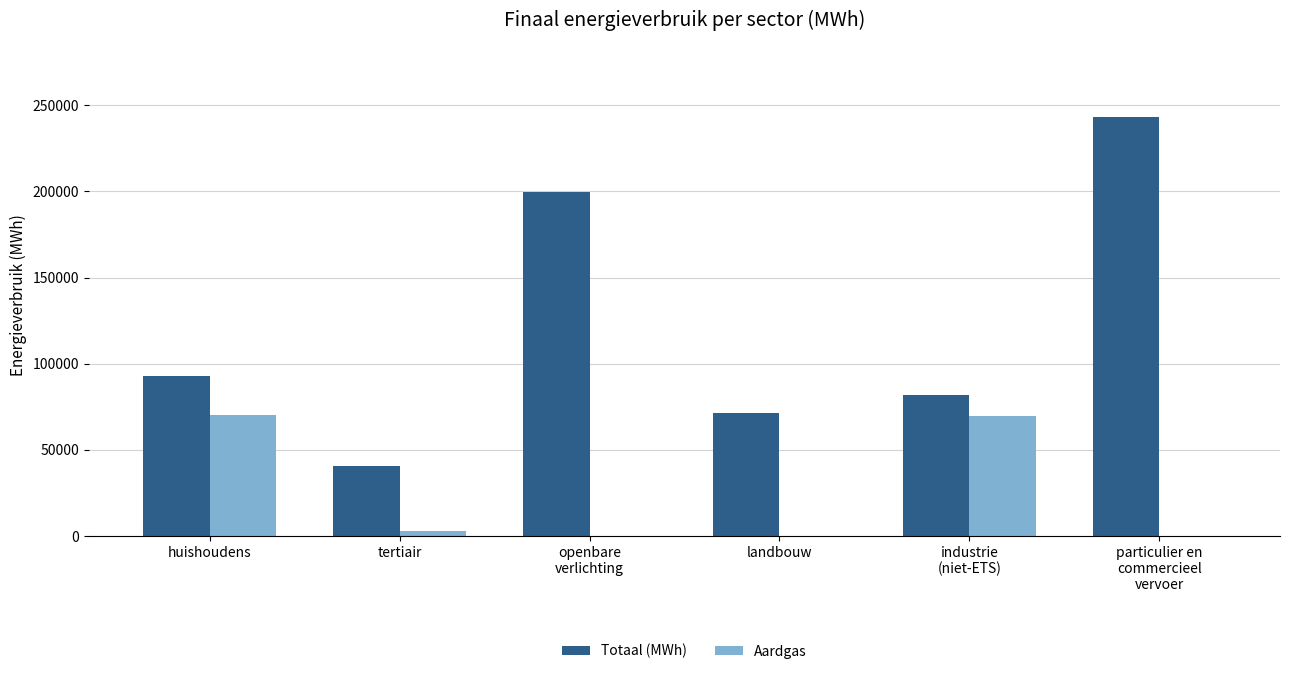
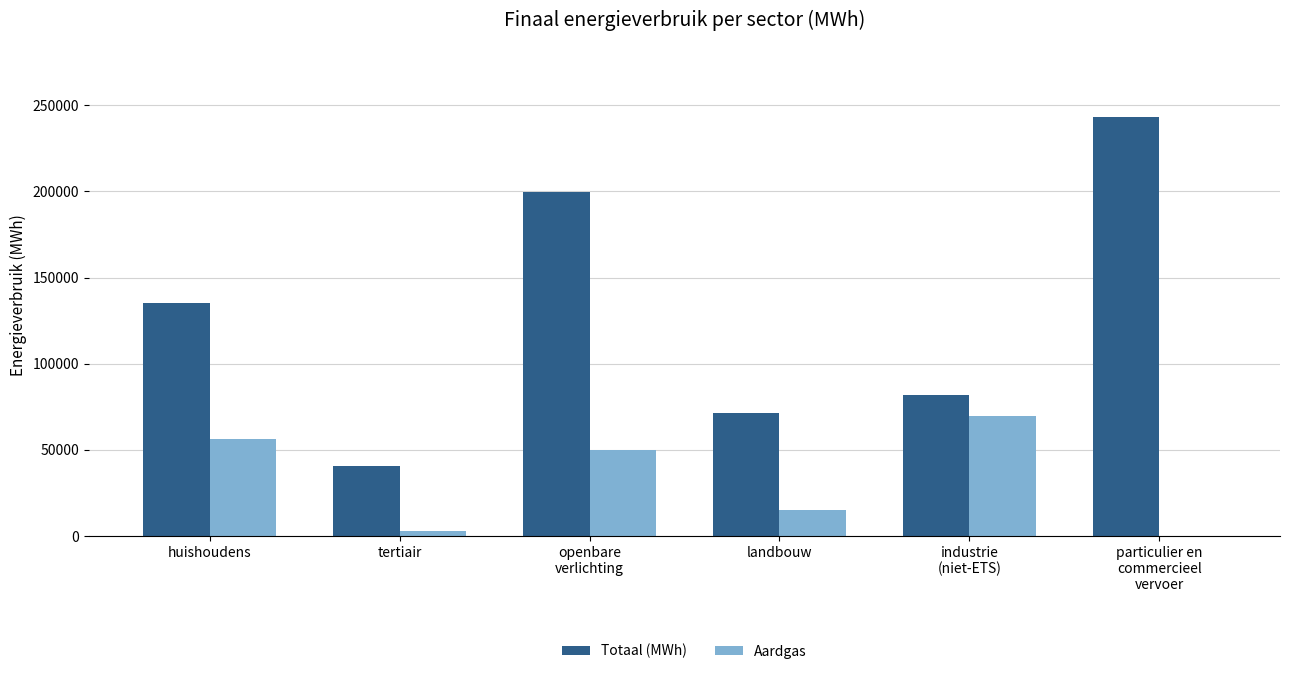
Totaal (MWh), huishoudens: 93000 -> 135000
Aardgas, huishoudens: 70000 -> 56000
Aardgas, openbare verlichting: 0 -> 50000
Aardgas, landbouw: 0 -> 15000
